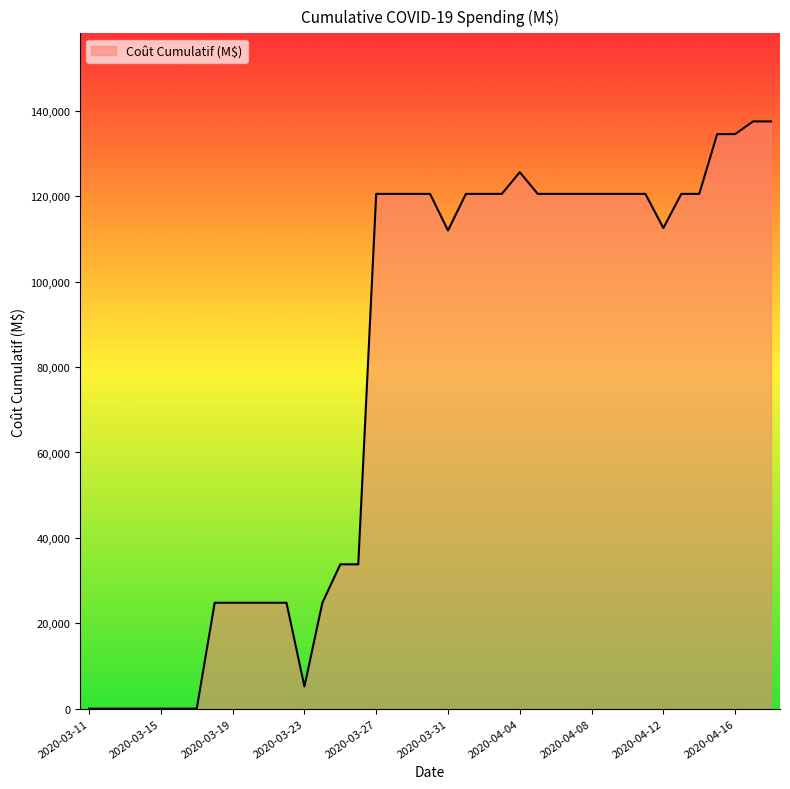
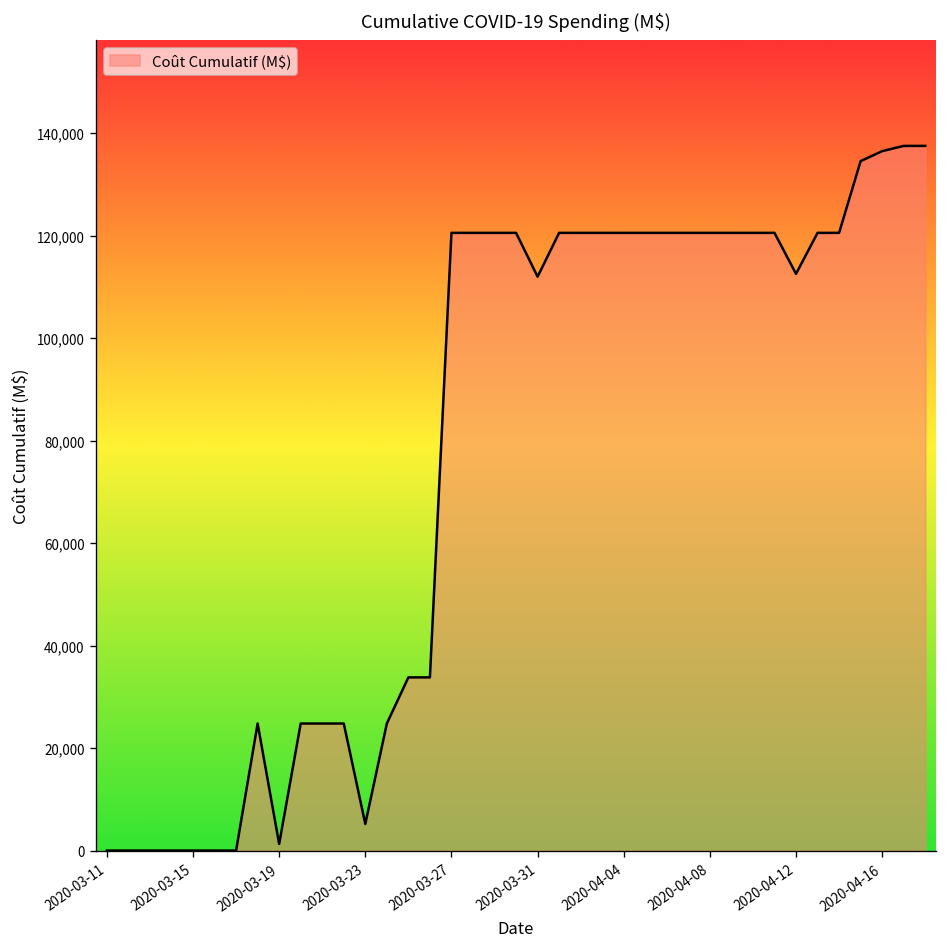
2020-03-19: 25,000 -> 1,000
2020-04-04: 126,000 -> 121,000
2020-04-16: 135,000 -> 137,000
